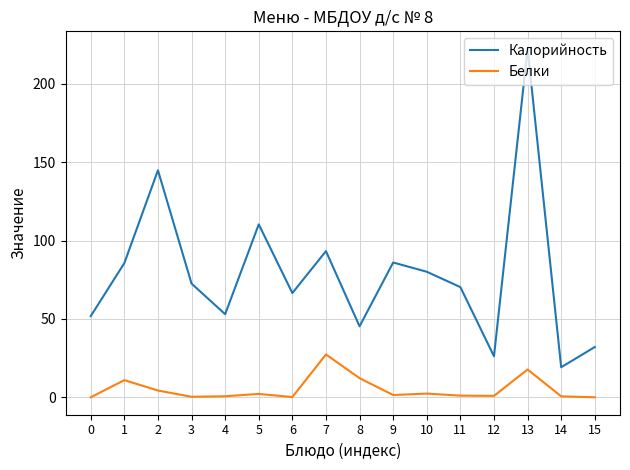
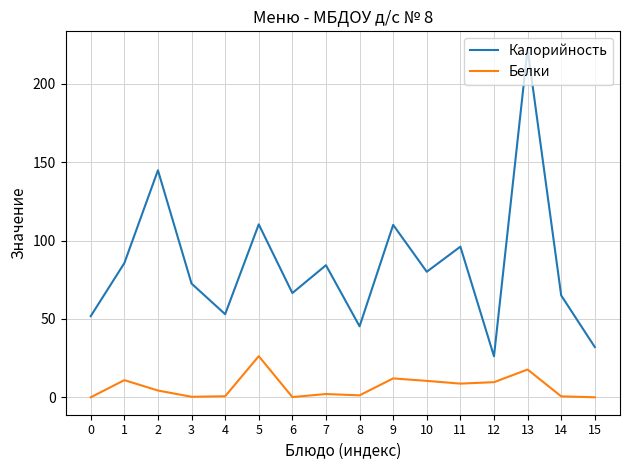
Белки, 5: 2 -> 26
Калорийность, 7: 93 -> 84
Белки, 7: 27 -> 2
Белки, 8: 12 -> 1
Калорийность, 9: 86 -> 110
Белки, 9: 2 -> 12
Белки, 10: 2 -> 11
Калорийность, 11: 70 -> 96
Белки, 11: 1 -> 9
Белки, 12: 1 -> 10
Калорийность, 14: 19 -> 65
